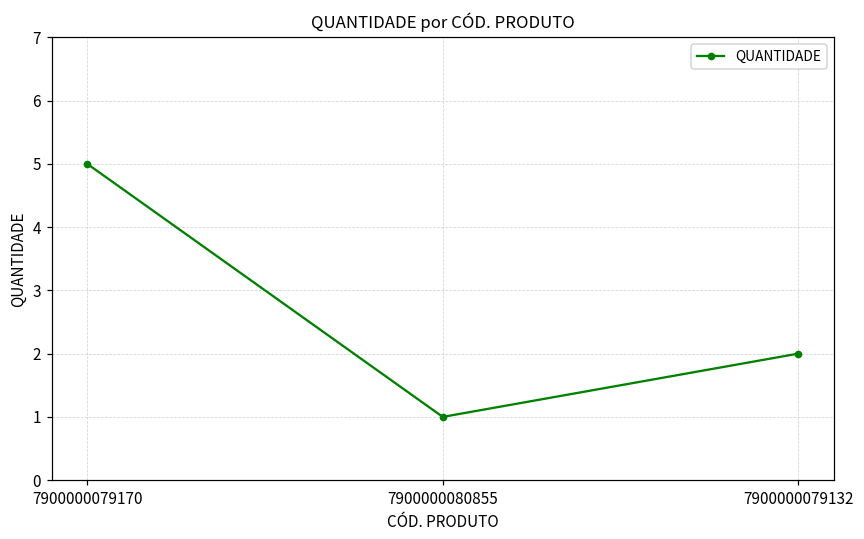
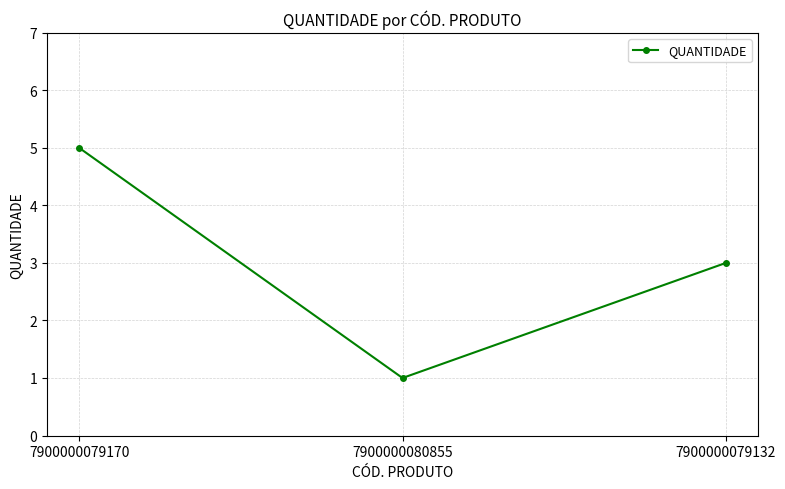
7900000079132: 2 -> 3
